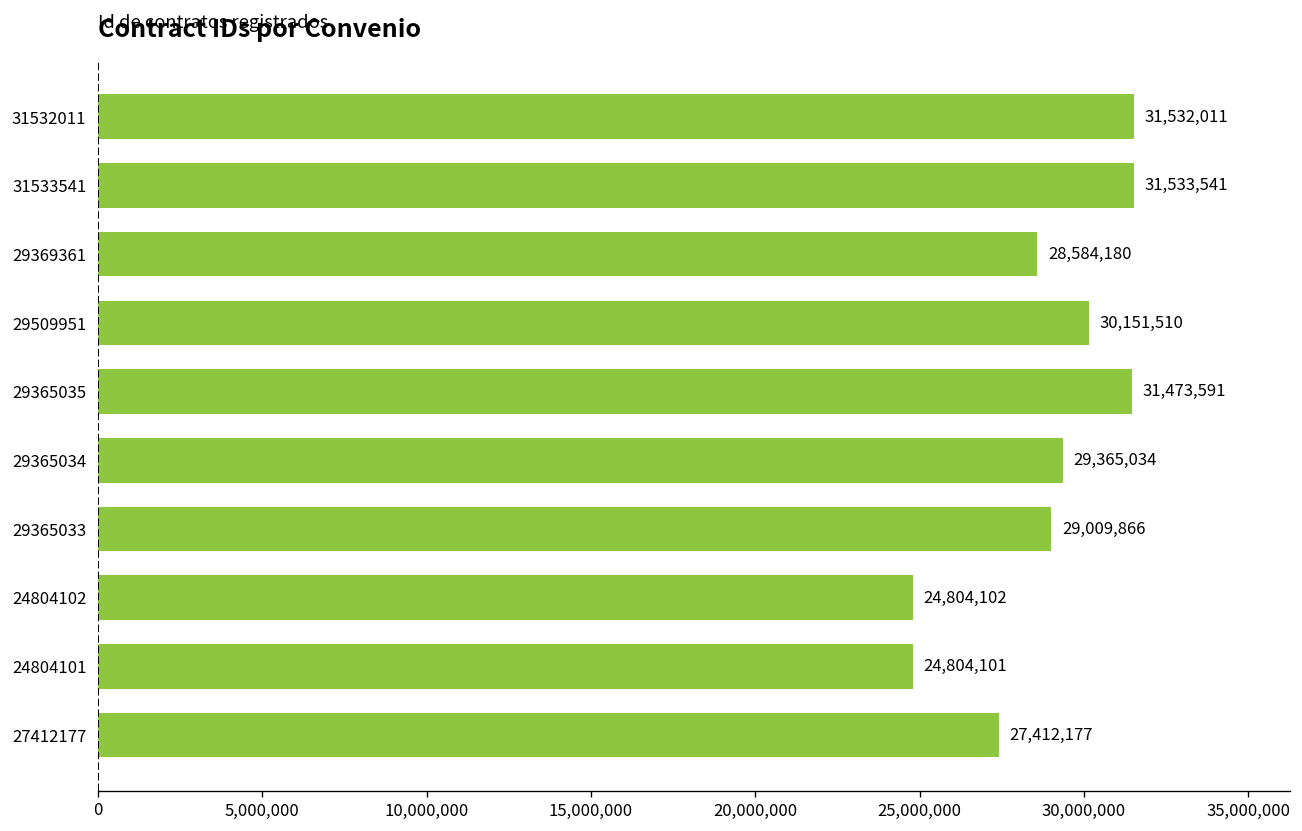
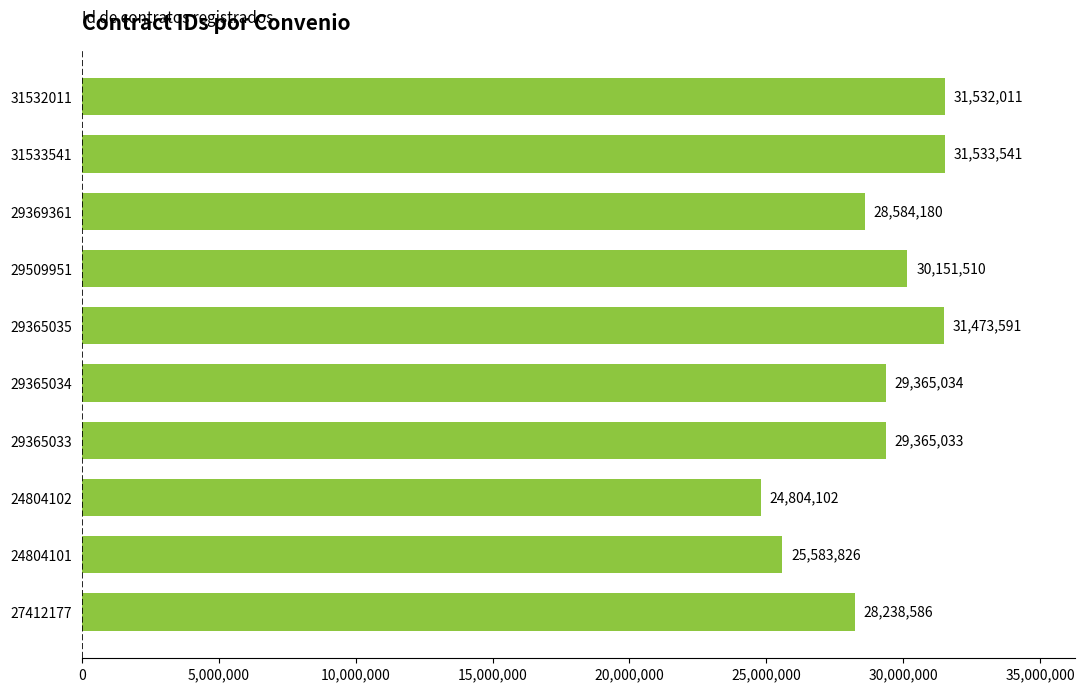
29365033: 29,009,866 -> 29,365,033
24804101: 24,804,101 -> 25,583,826
27412177: 27,412,177 -> 28,238,586
